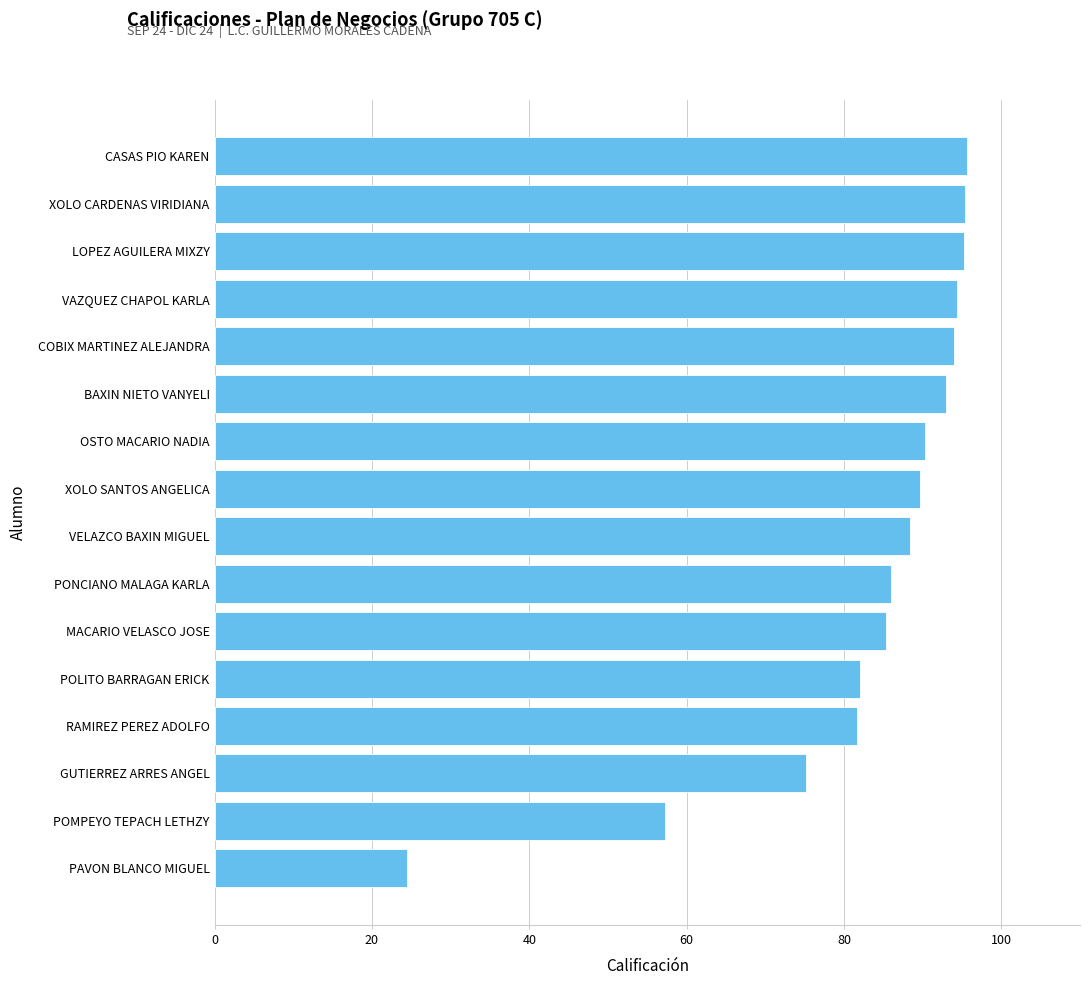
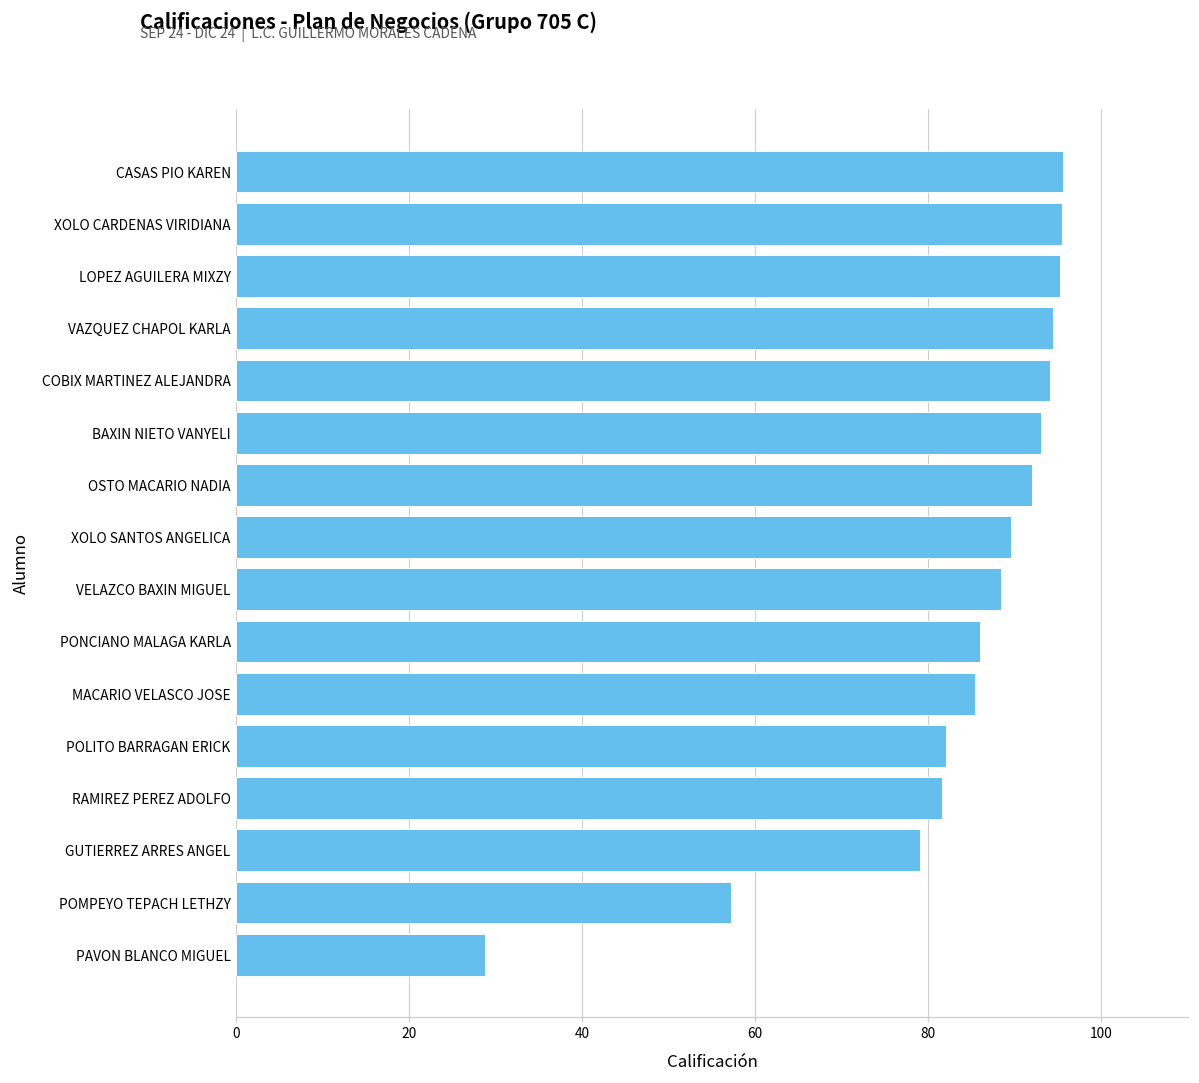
OSTO MACARIO NADIA: 90 -> 92
GUTIERREZ ARRES ANGEL: 75 -> 79
PAVON BLANCO MIGUEL: 24 -> 29
